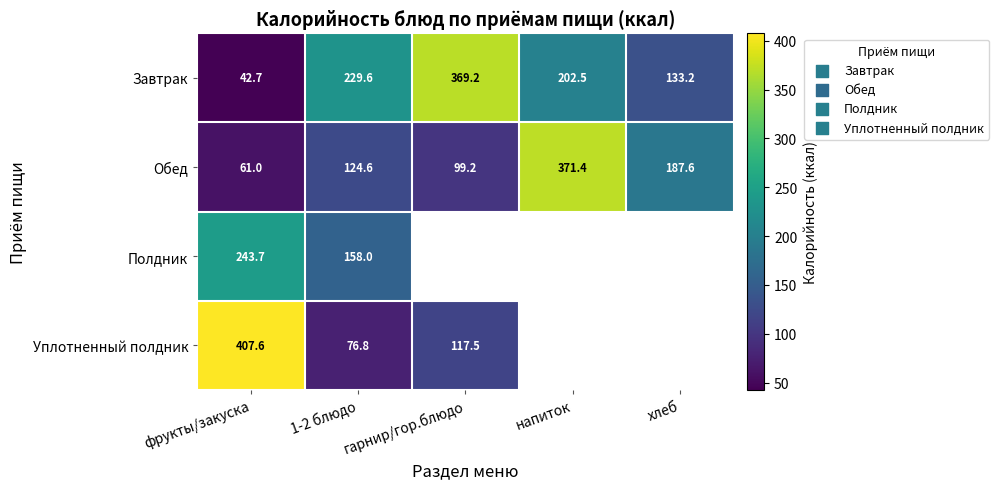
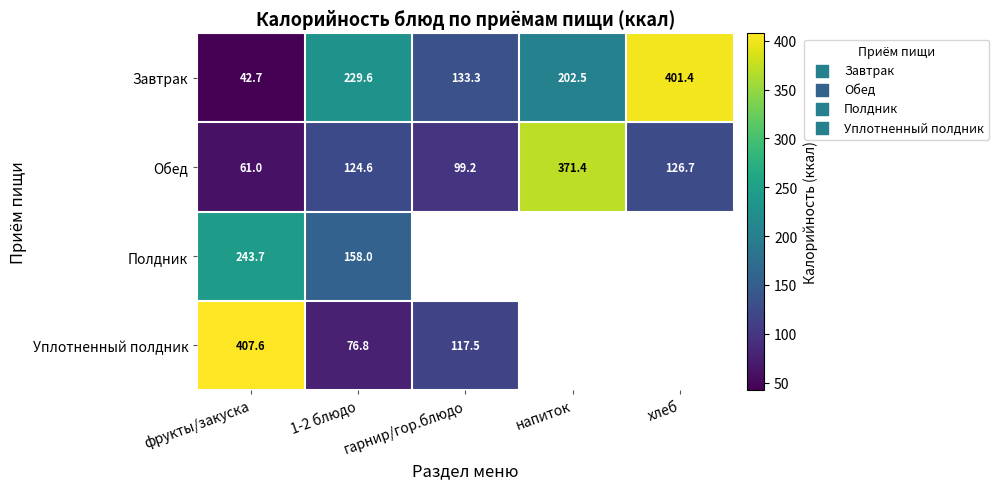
Завтрак, гарнир/гор.блюдо: 369.2 -> 133.3
Завтрак, хлеб: 133.2 -> 401.4
Обед, хлеб: 187.6 -> 126.7
